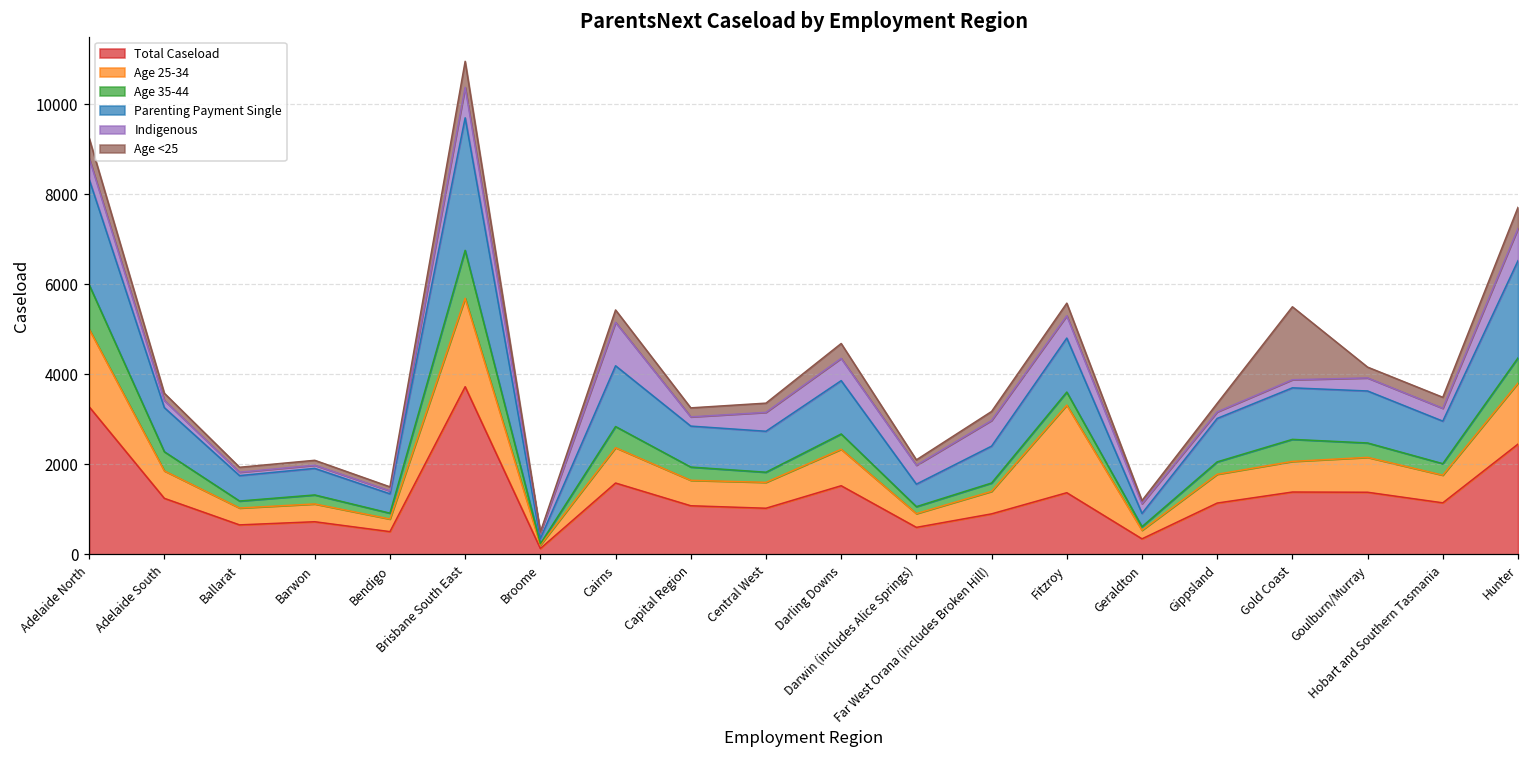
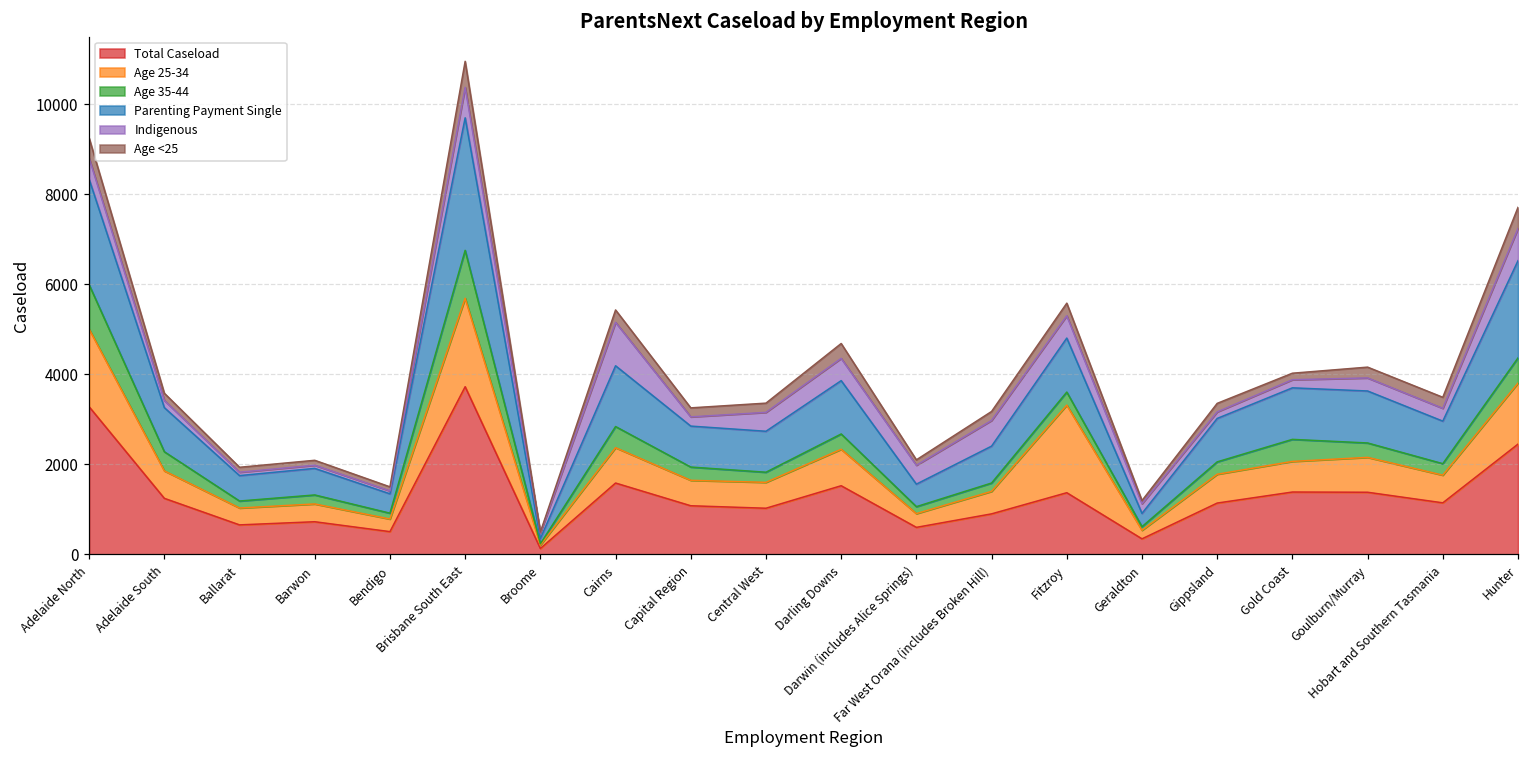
Age <25, Gold Coast: 1600 -> 100
